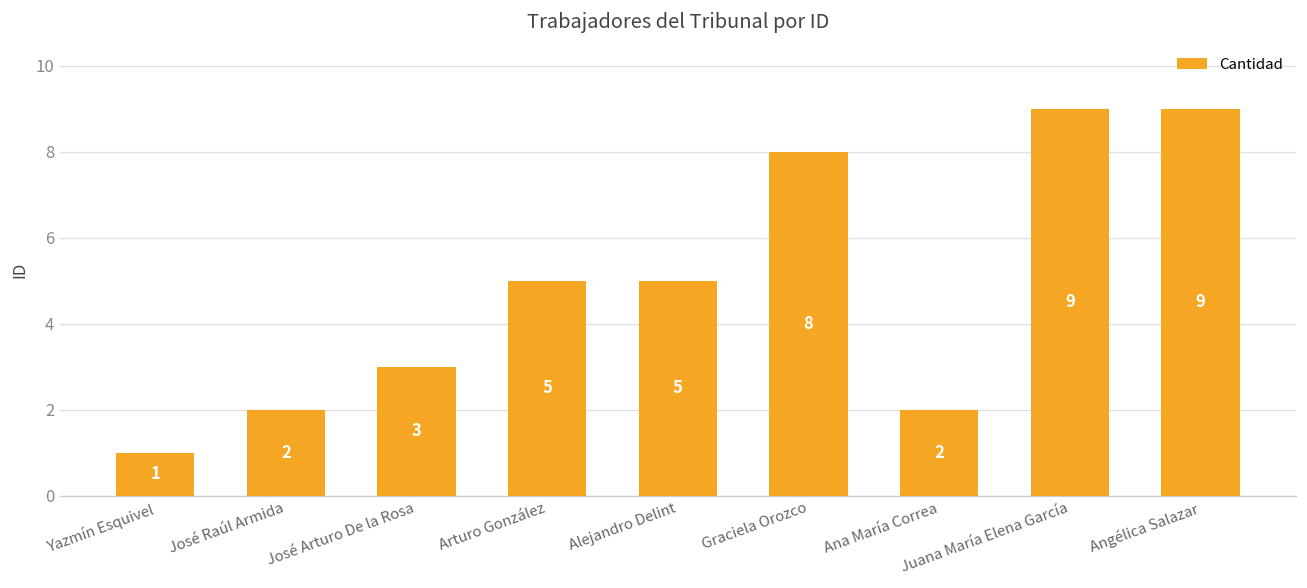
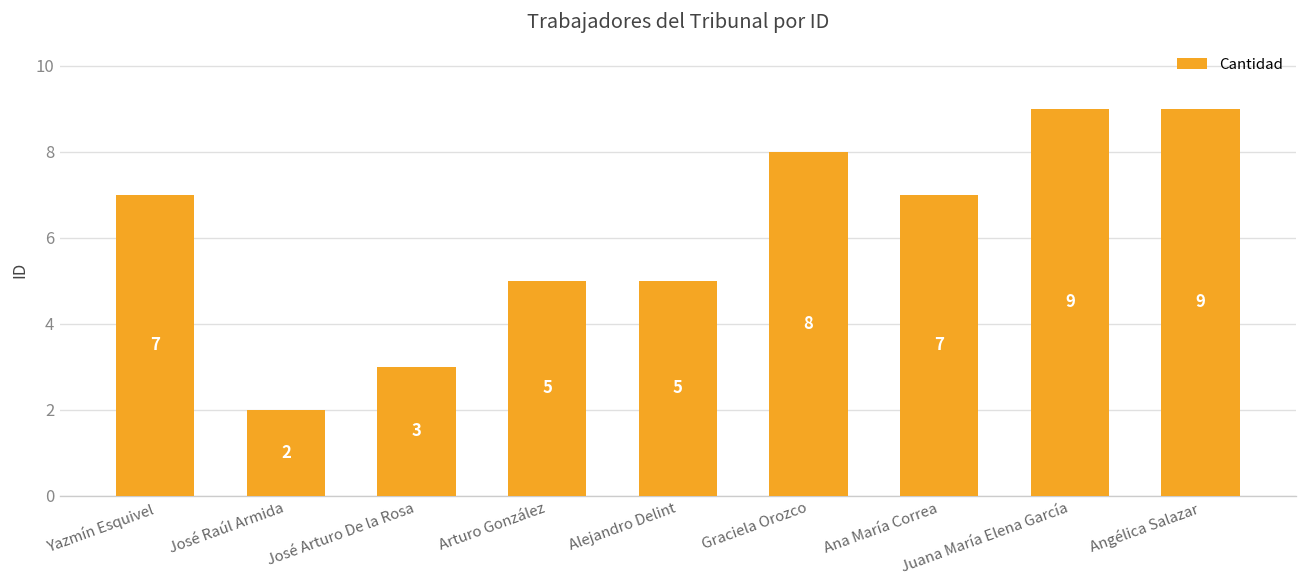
Yazmín Esquivel: 1 -> 7
Ana María Correa: 2 -> 7
